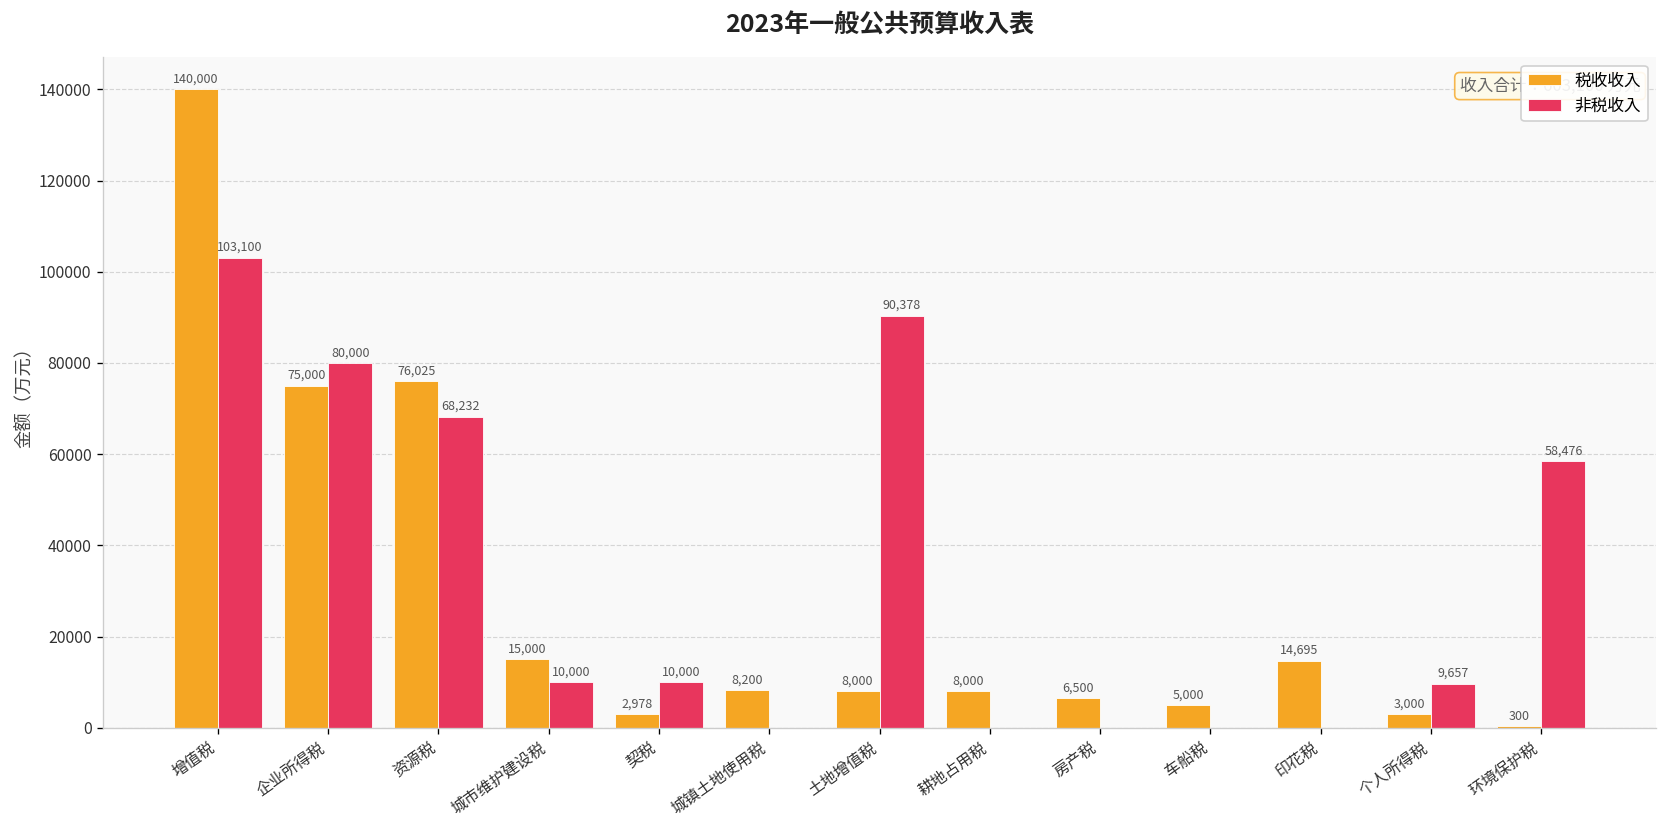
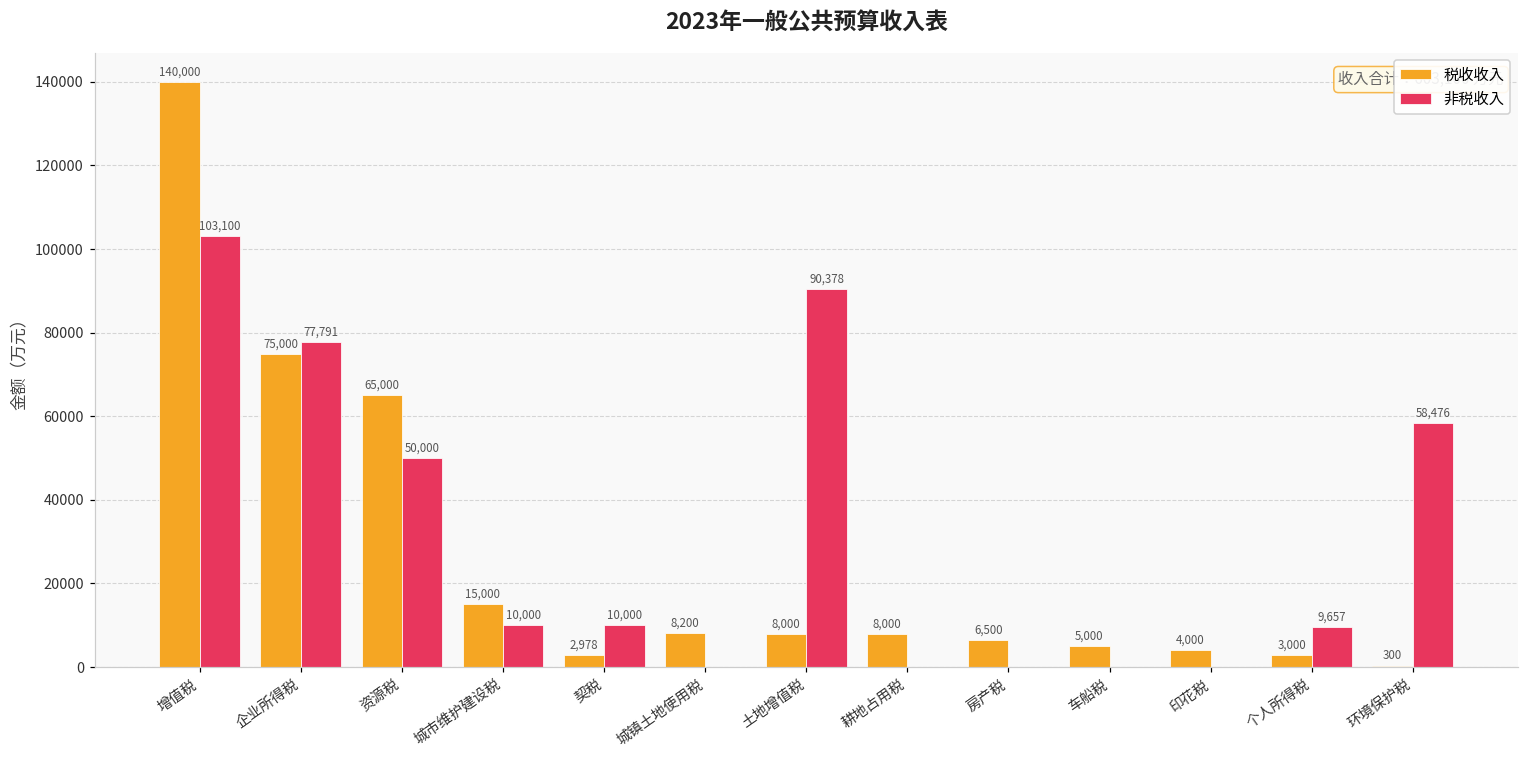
非税收入, 企业所得税: 80,000 -> 77,791
税收收入, 资源税: 76,025 -> 65,000
非税收入, 资源税: 68,232 -> 50,000
税收收入, 印花税: 14,695 -> 4,000
